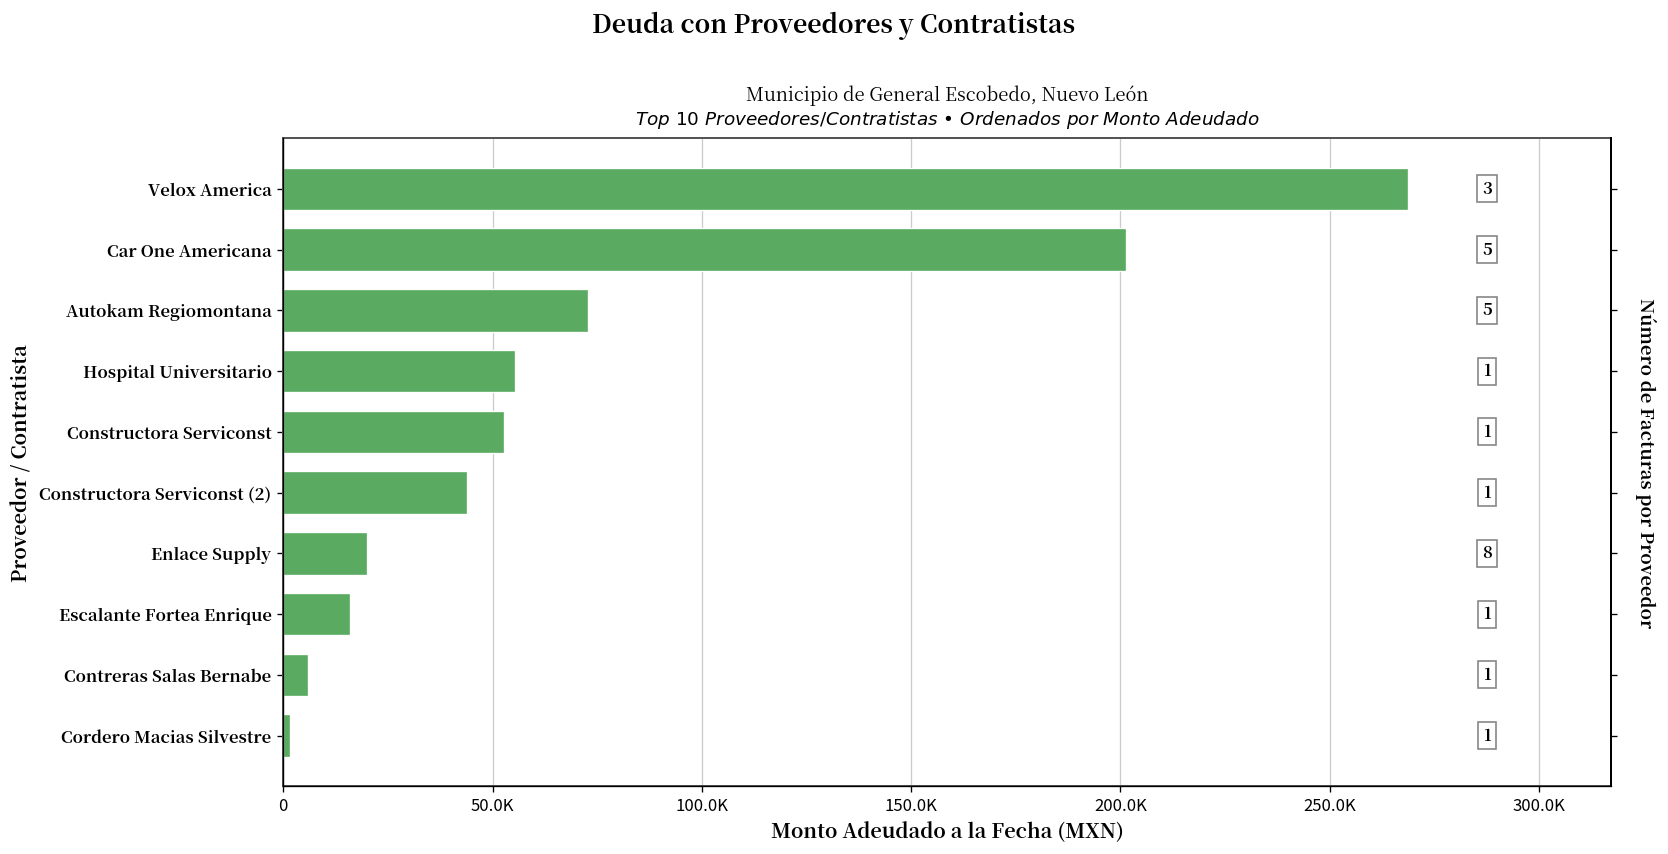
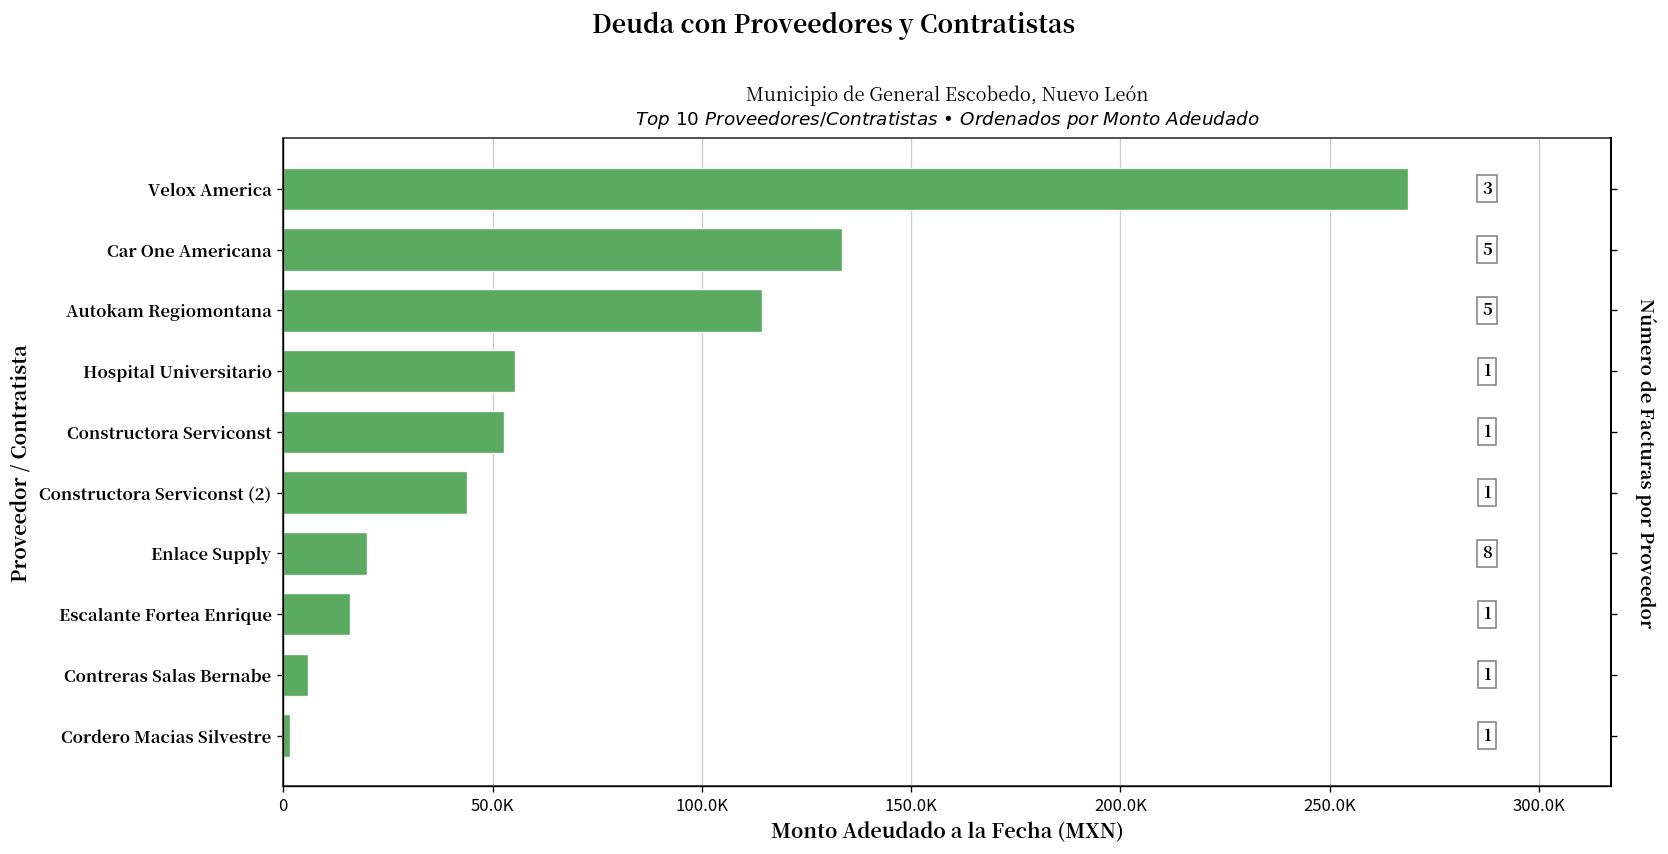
Car One Americana: 201000 -> 134000
Autokam Regiomontana: 73000 -> 114000
